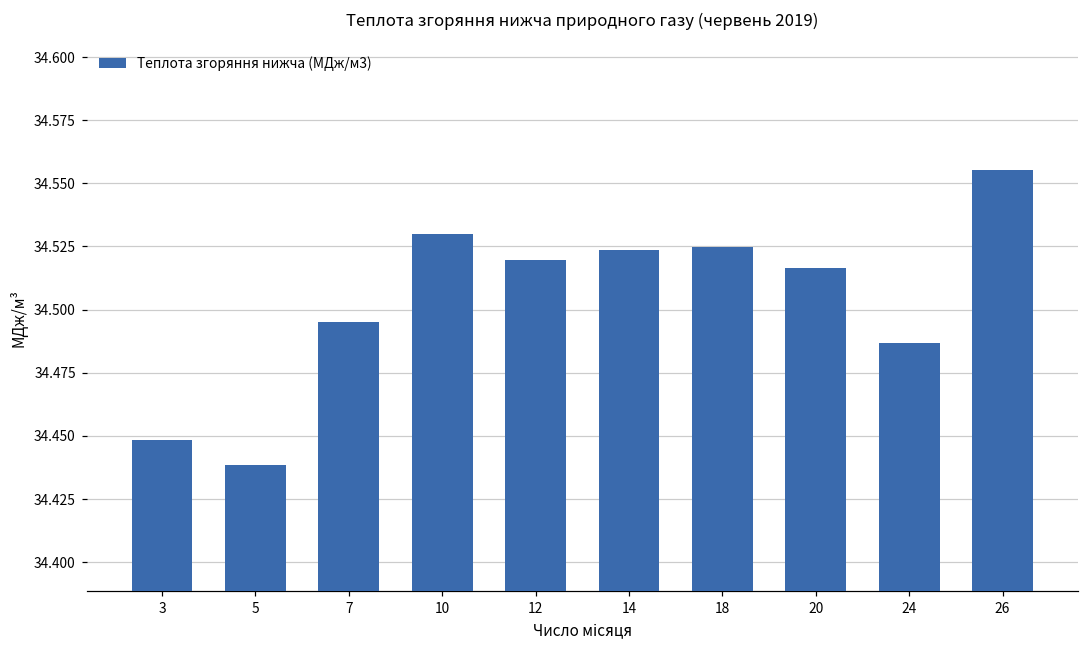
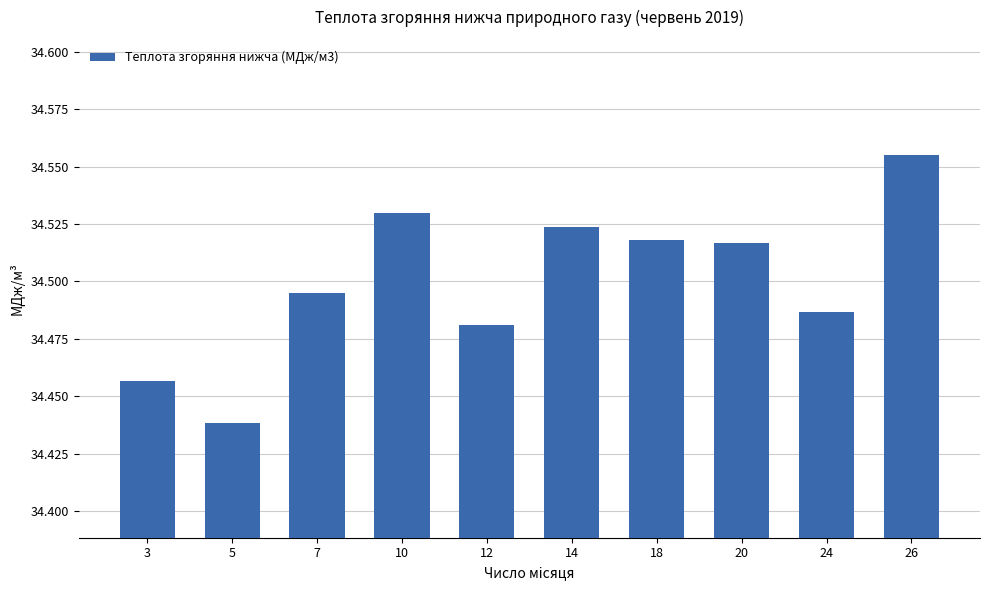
3: 34.449 -> 34.457
12: 34.520 -> 34.481
18: 34.525 -> 34.518
